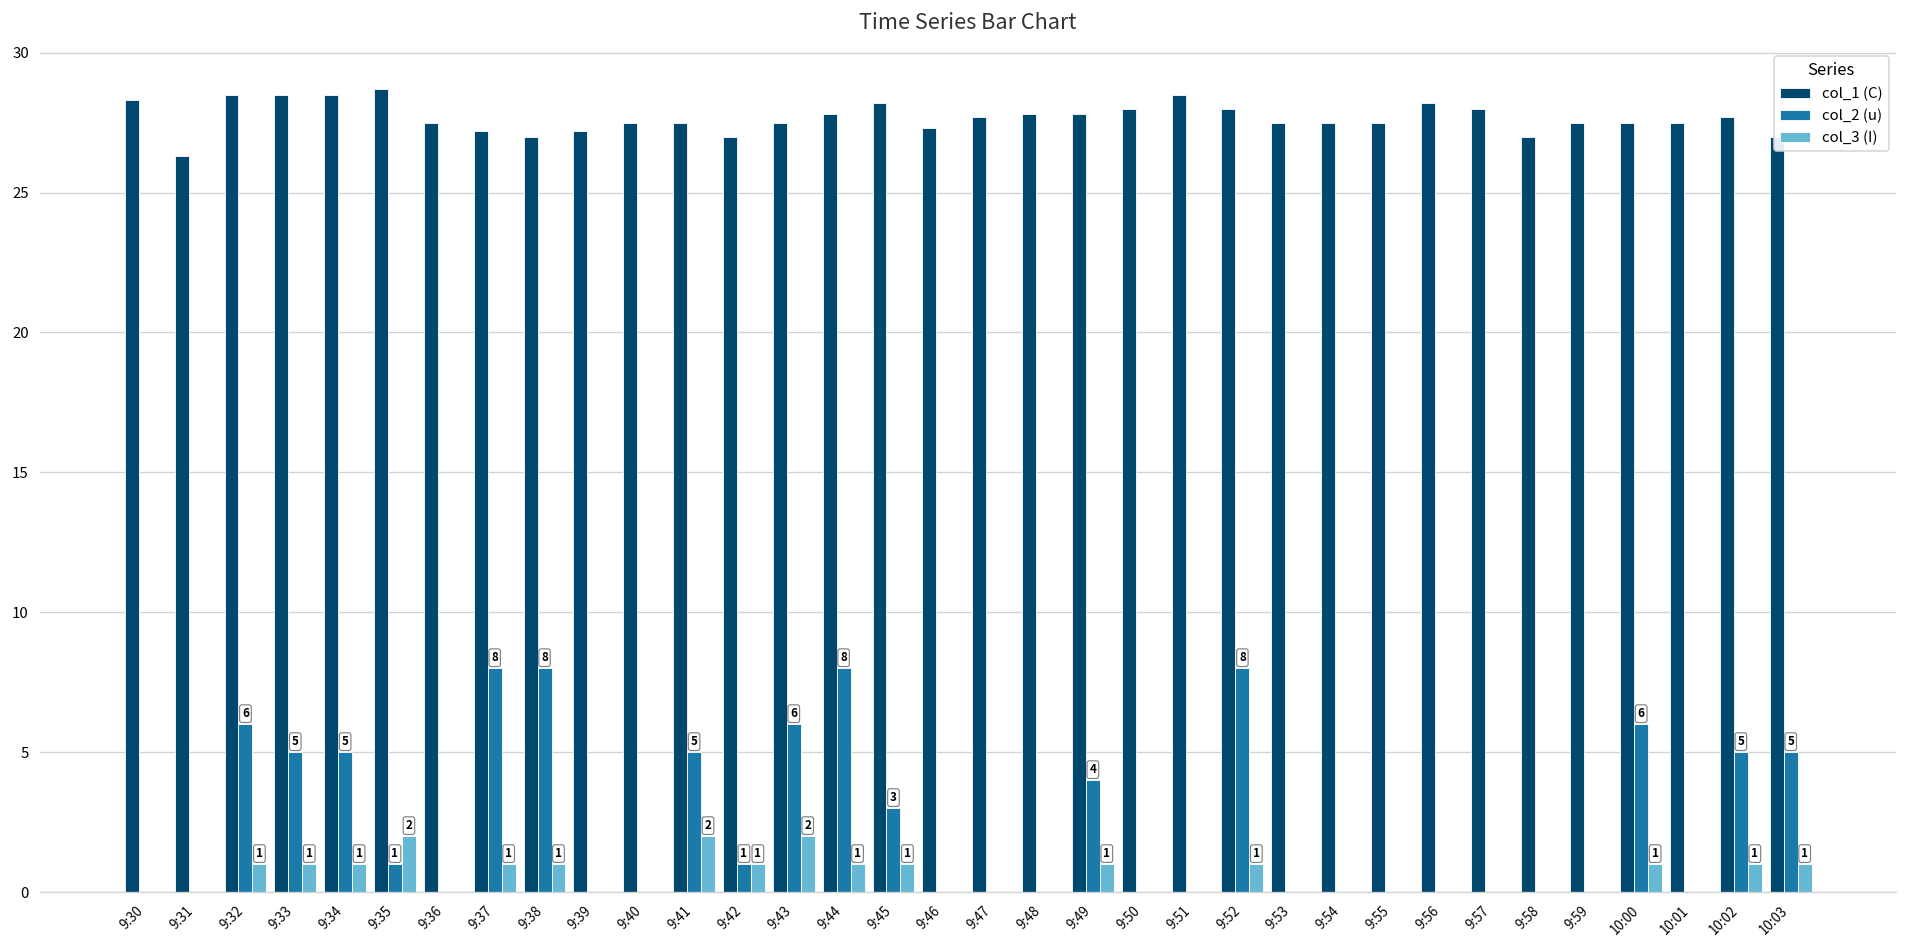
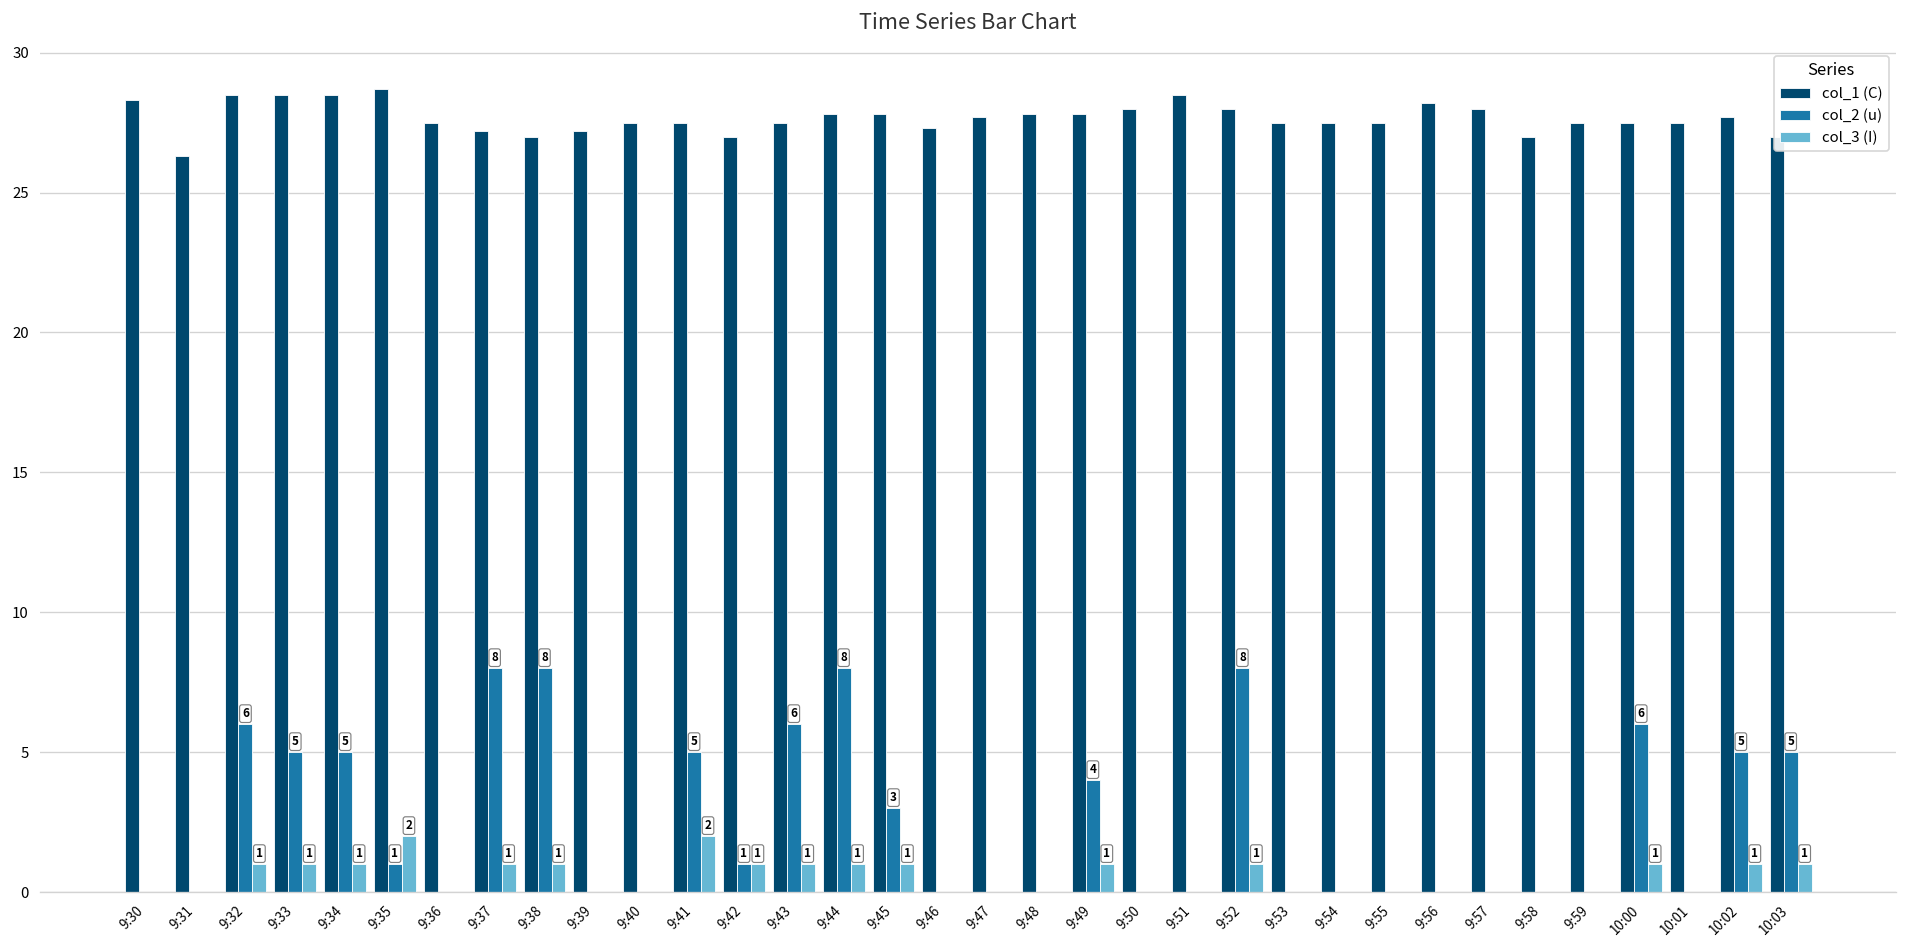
col_3 (I), 9:43: 2 -> 1
col_1 (C), 9:45: 28.2 -> 27.8
